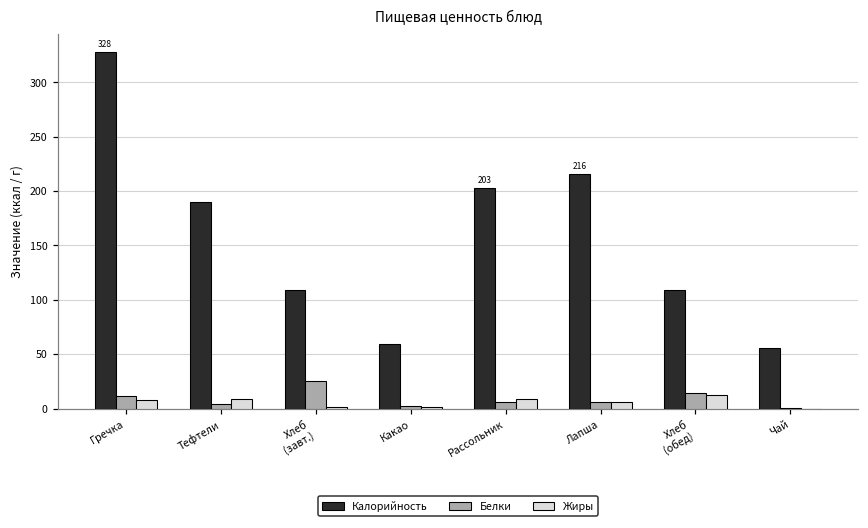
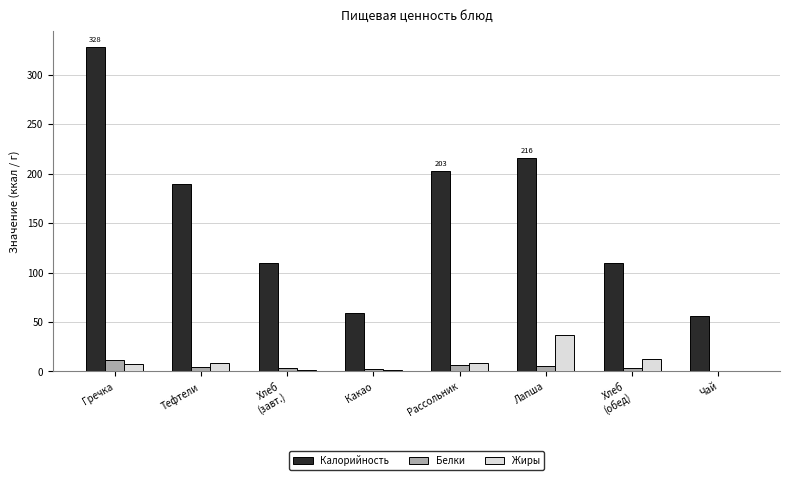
Белки, Хлеб (завт.): 30 -> 0
Жиры, Лапша: 10 -> 40
Белки, Хлеб (обед): 10 -> 0
